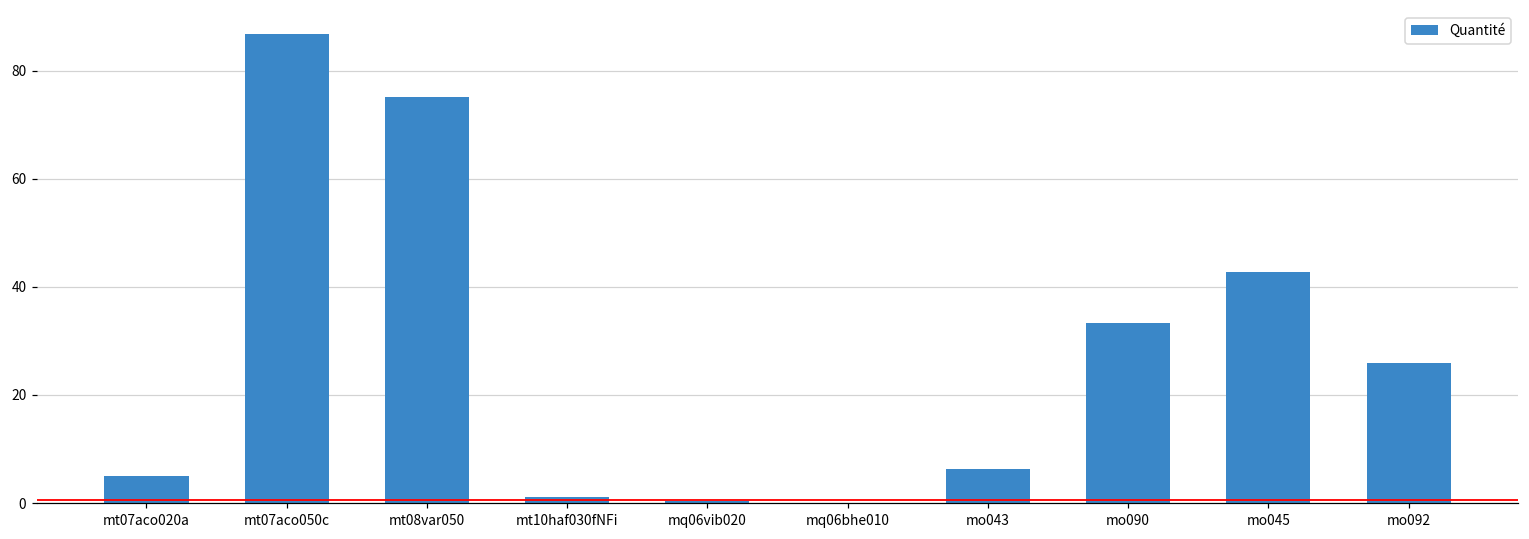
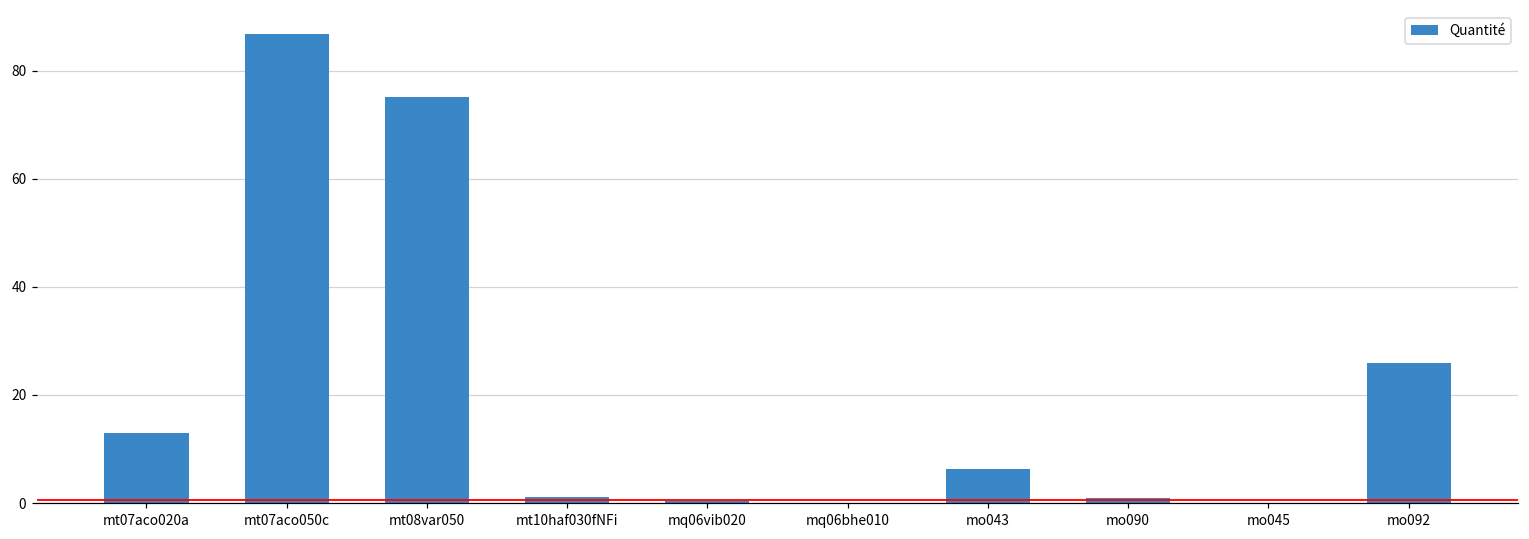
mt07aco020a: 5 -> 13
mo090: 33 -> 1
mo045: 43 -> 0
